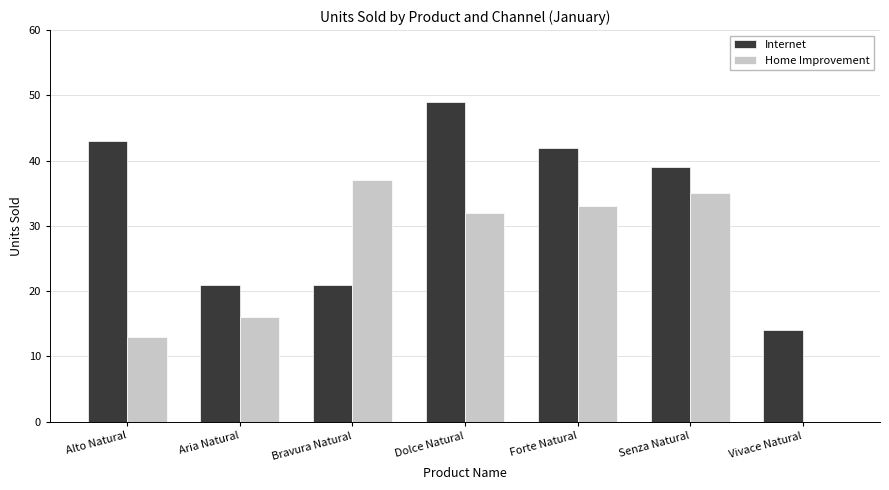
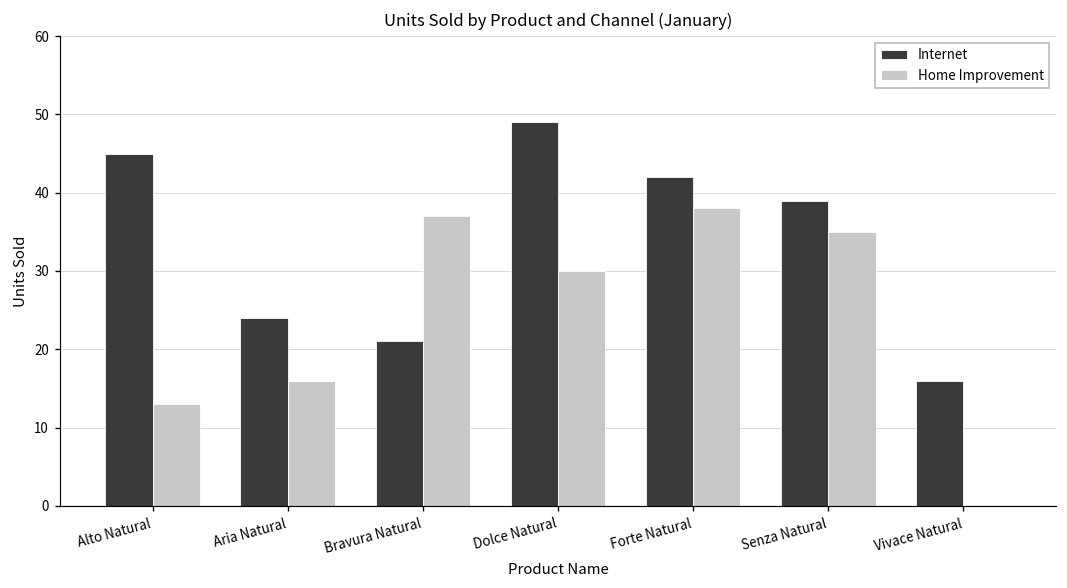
Internet, Alto Natural: 43 -> 45
Internet, Aria Natural: 21 -> 24
Home Improvement, Dolce Natural: 32 -> 30
Home Improvement, Forte Natural: 33 -> 38
Internet, Vivace Natural: 14 -> 16
